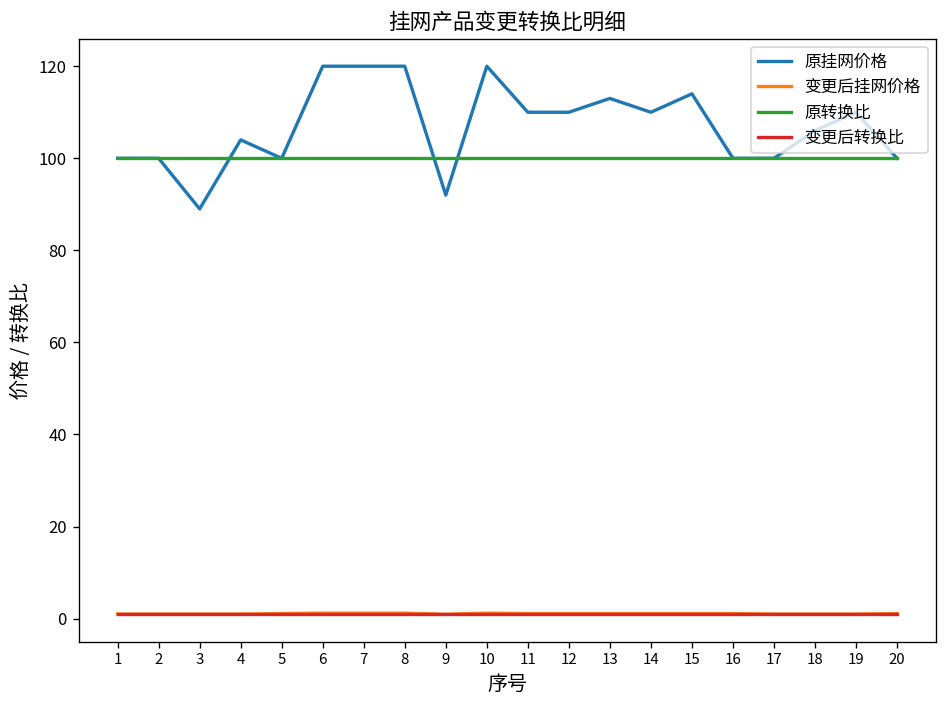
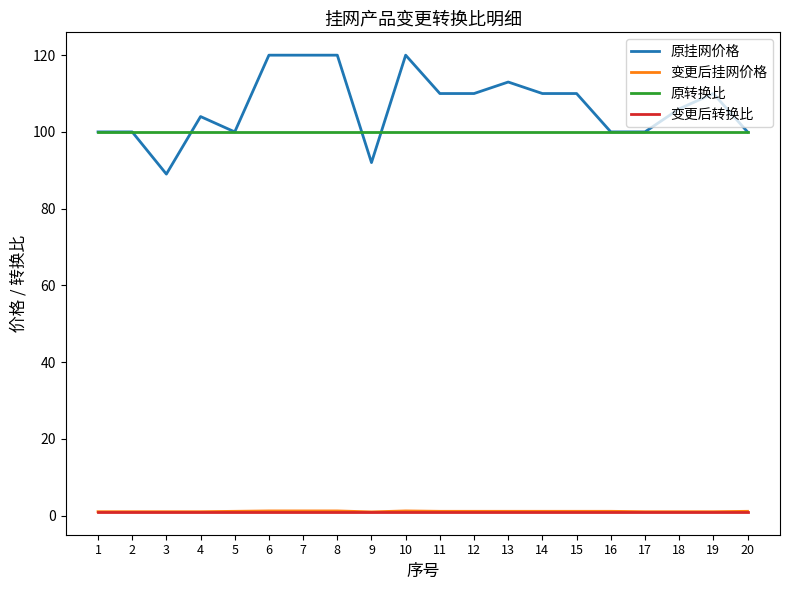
原挂网价格, 15: 114 -> 110
